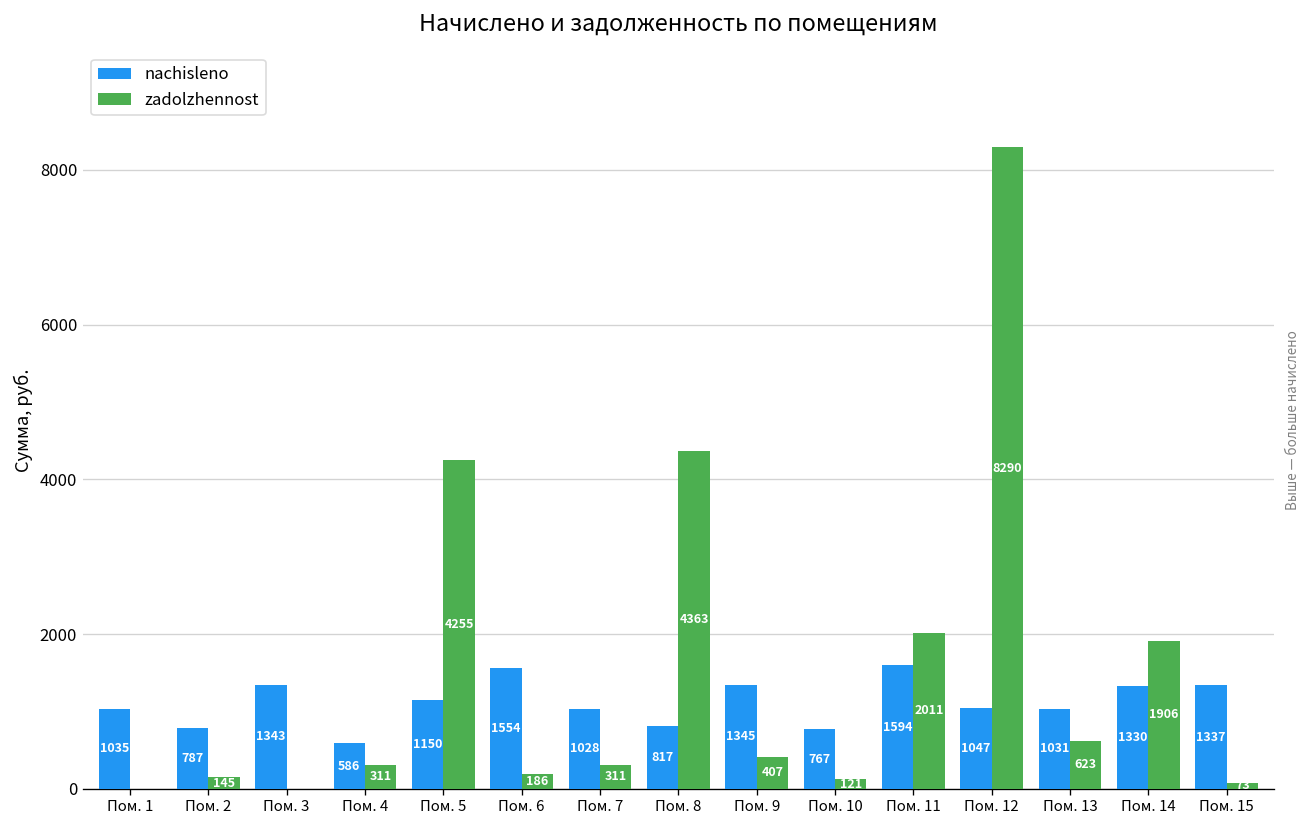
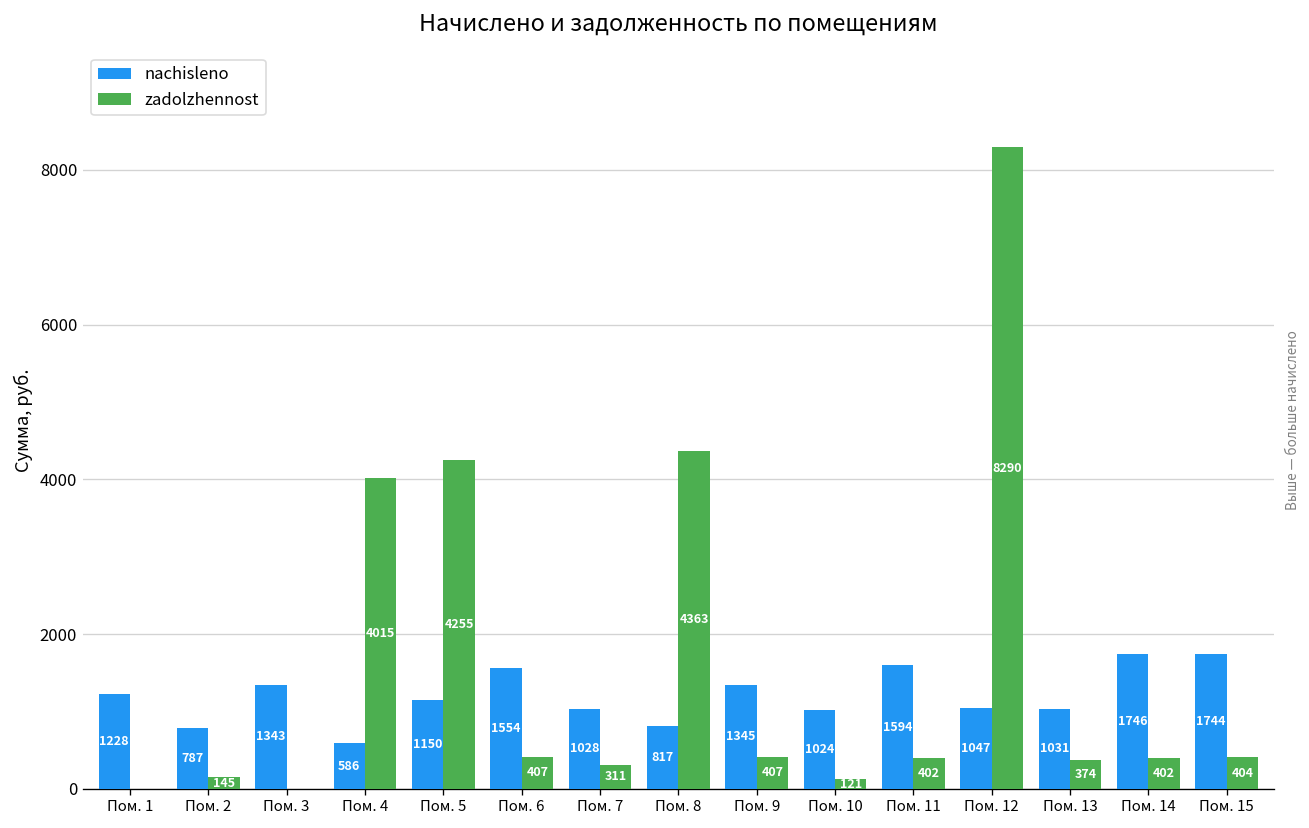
nachisleno, Пом. 1: 1035 -> 1228
zadolzhennost, Пом. 4: 311 -> 4015
zadolzhennost, Пом. 6: 186 -> 407
nachisleno, Пом. 10: 767 -> 1024
zadolzhennost, Пом. 11: 2011 -> 402
zadolzhennost, Пом. 13: 623 -> 374
nachisleno, Пом. 14: 1330 -> 1746
zadolzhennost, Пом. 14: 1906 -> 402
nachisleno, Пом. 15: 1337 -> 1744
zadolzhennost, Пом. 15: 100 -> 400
